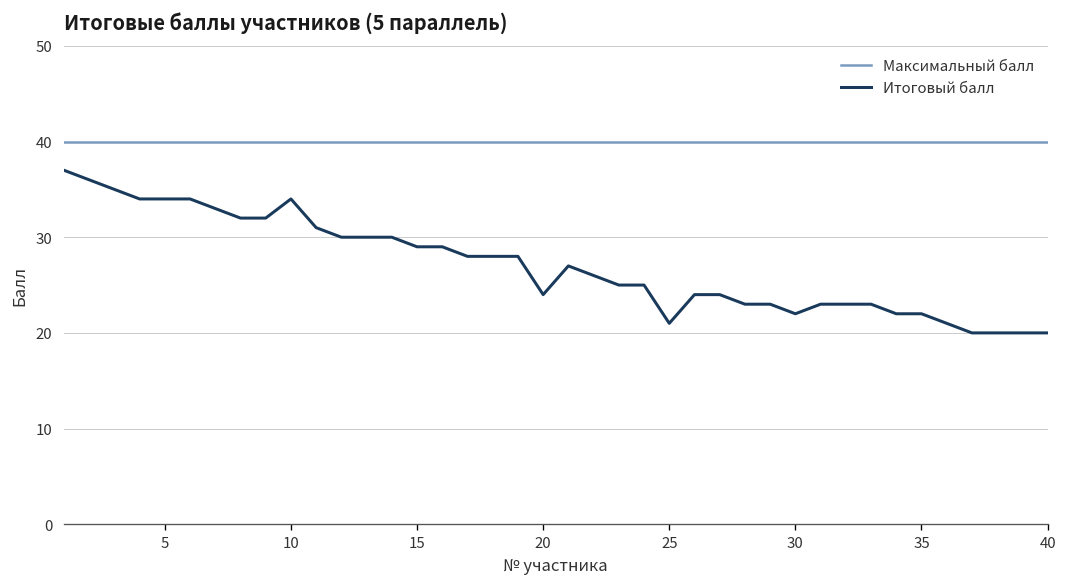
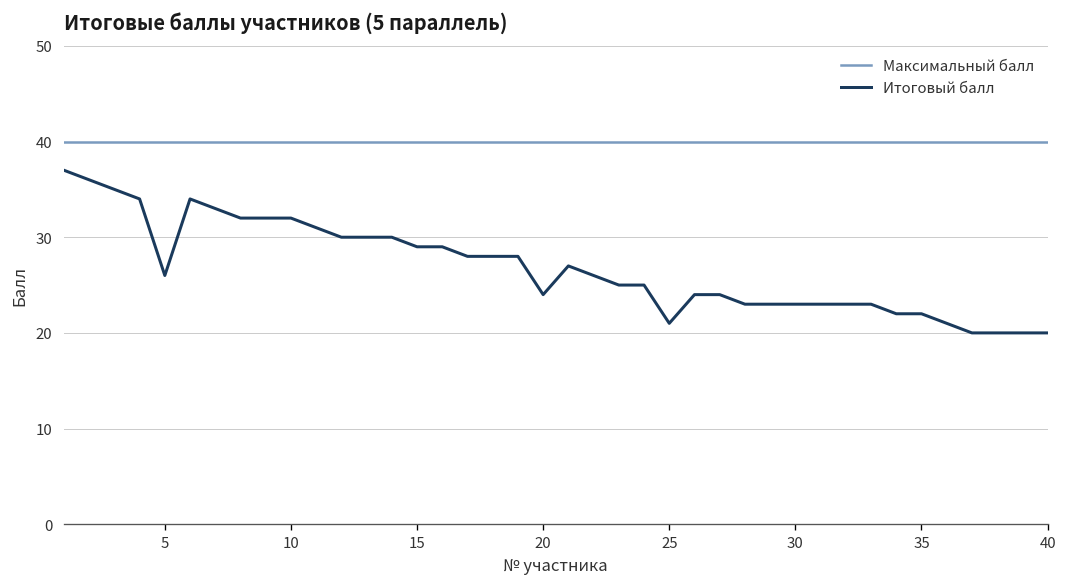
Итоговый балл, 5: 34 -> 26
Итоговый балл, 10: 34 -> 32
Итоговый балл, 30: 22 -> 23
